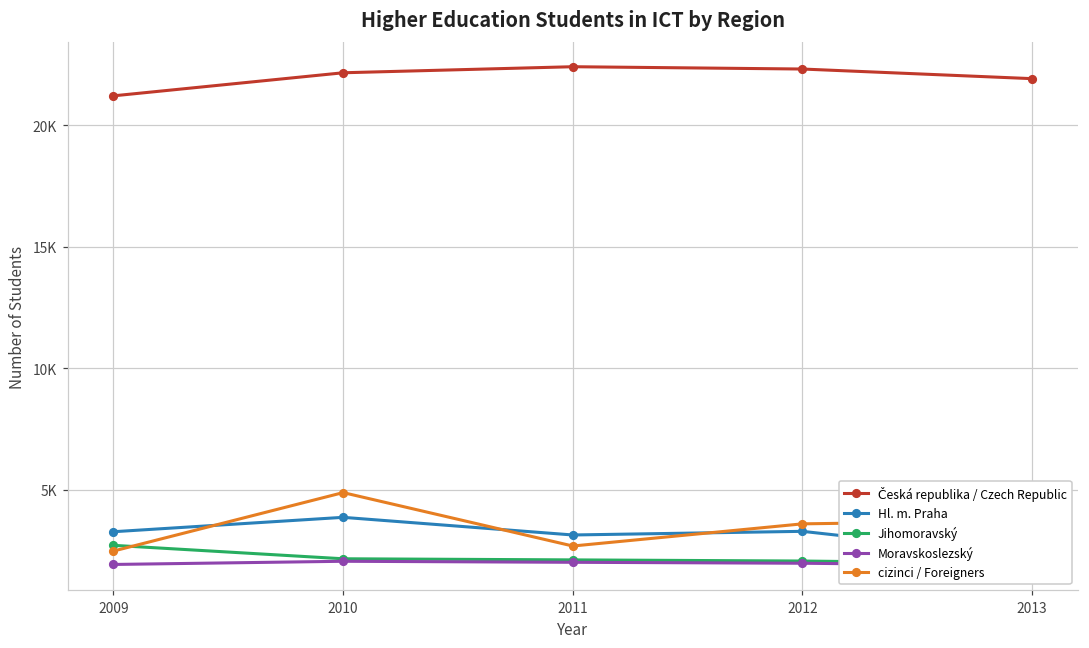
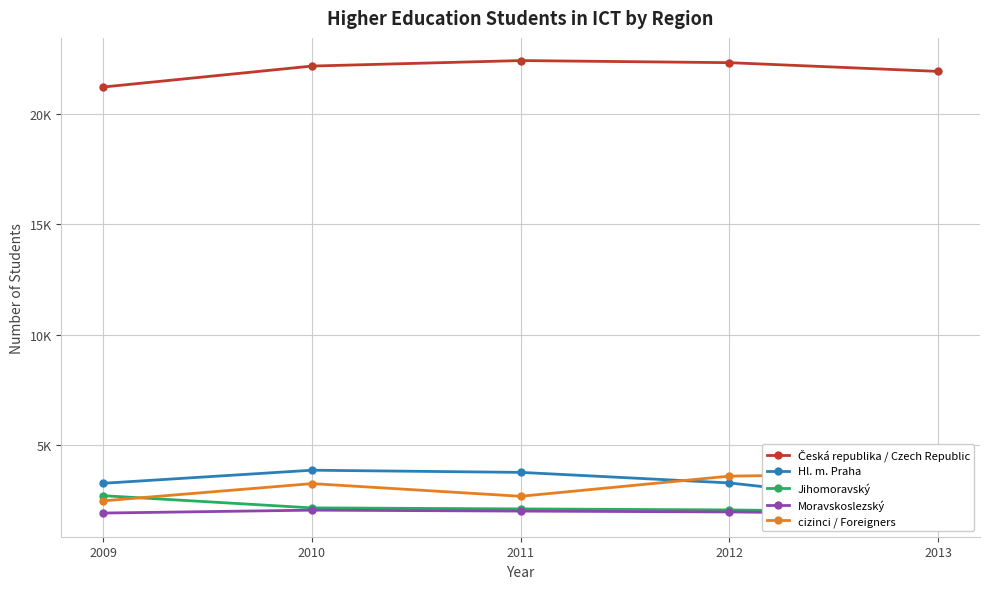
cizinci / Foreigners, 2010: 4900 -> 3300
Hl. m. Praha, 2011: 3100 -> 3800
